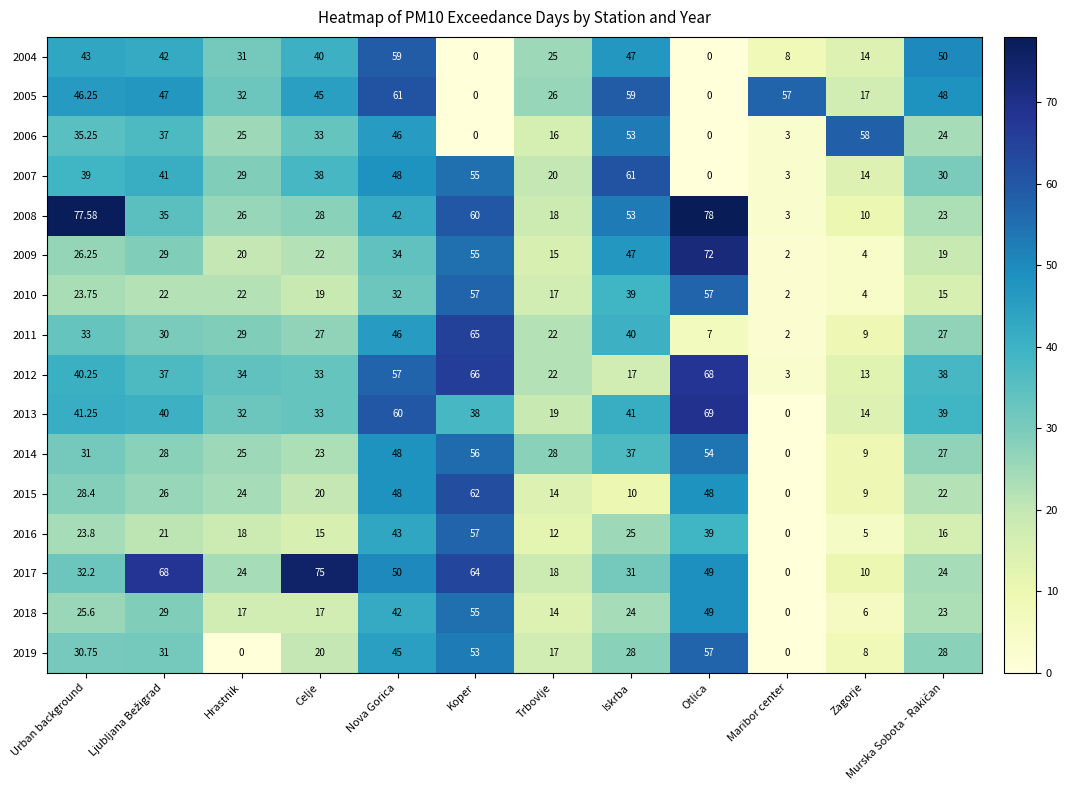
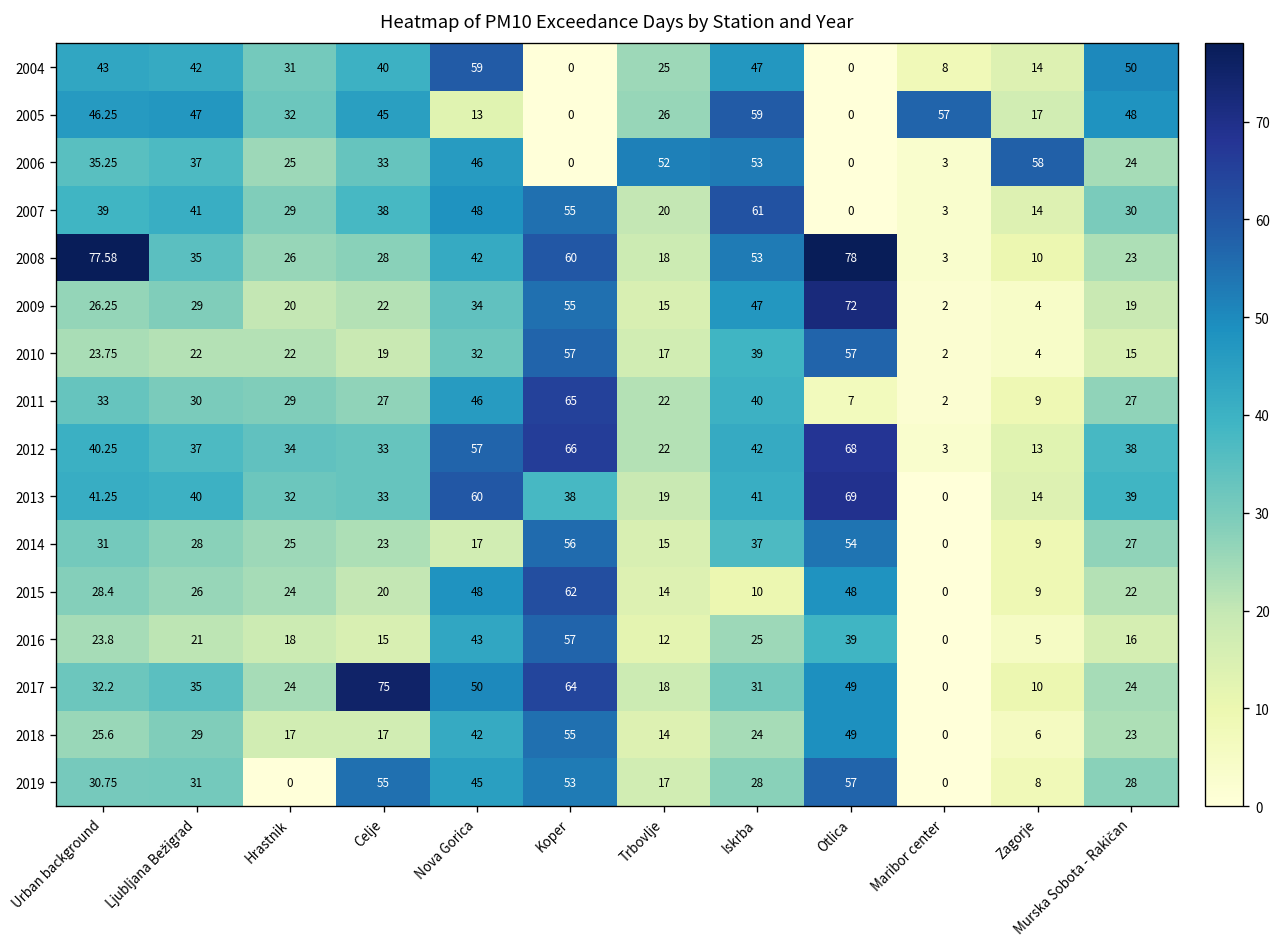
2005, Nova Gorica: 61 -> 13
2006, Trbovlje: 16 -> 52
2012, Iskrba: 17 -> 42
2014, Nova Gorica: 48 -> 17
2014, Trbovlje: 28 -> 15
2017, Ljubljana Bežigrad: 68 -> 35
2019, Celje: 20 -> 55
